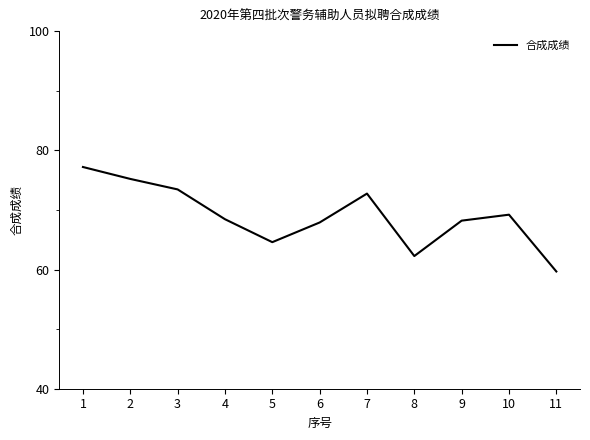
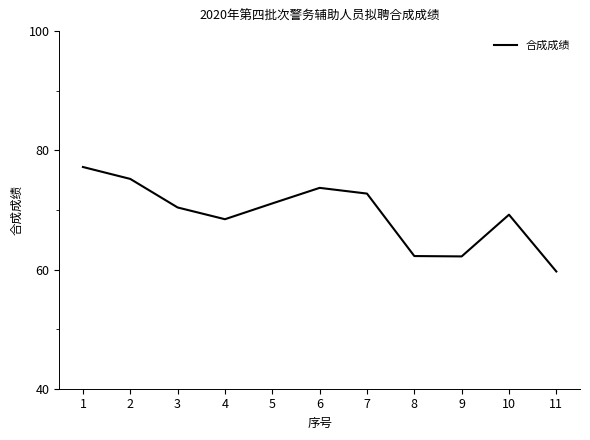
3: 73 -> 70
5: 65 -> 71
6: 68 -> 74
9: 68 -> 62
